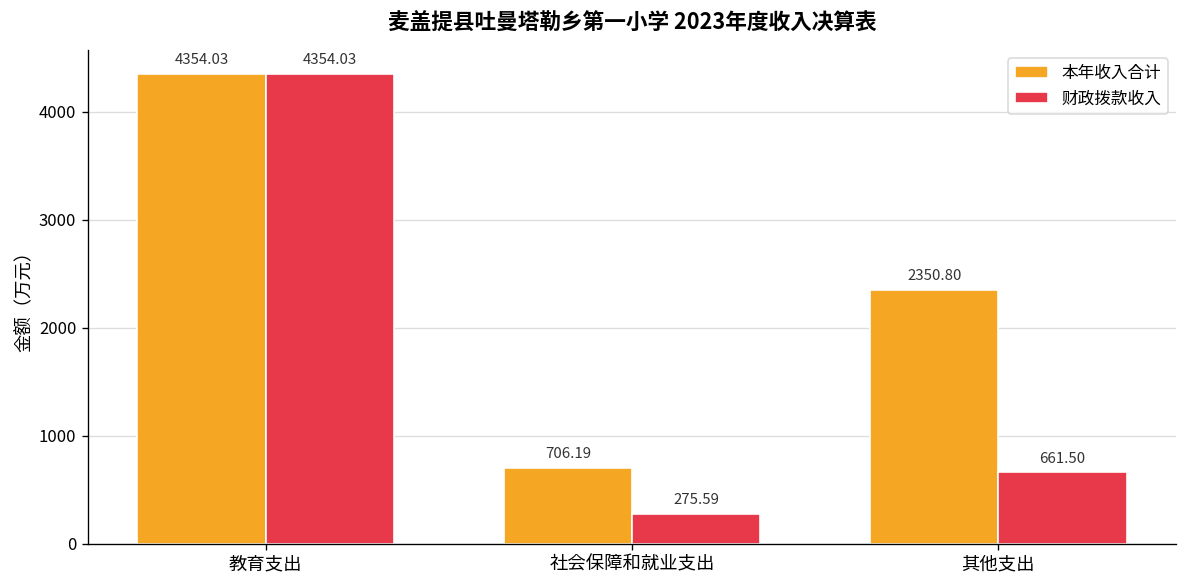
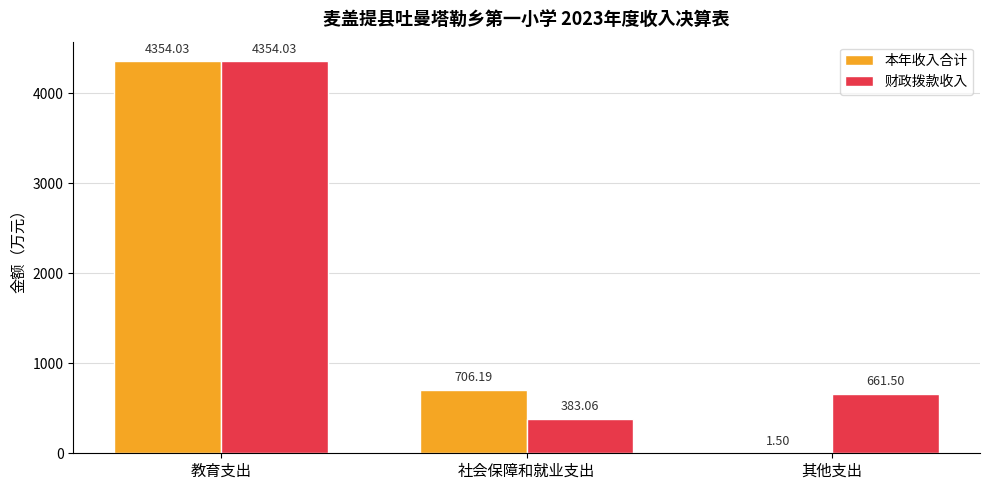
财政拨款收入, 社会保障和就业支出: 275.59 -> 383.06
本年收入合计, 其他支出: 2350.80 -> 1.50
